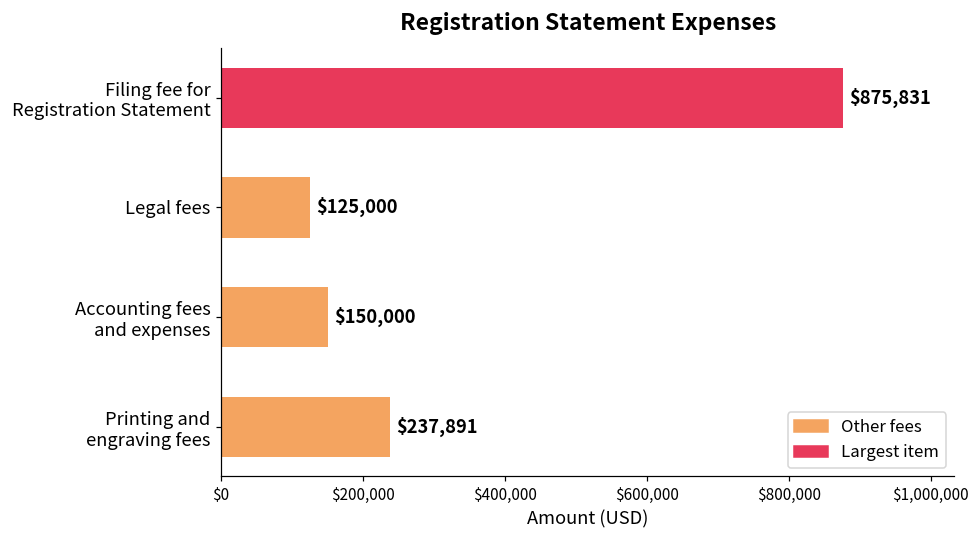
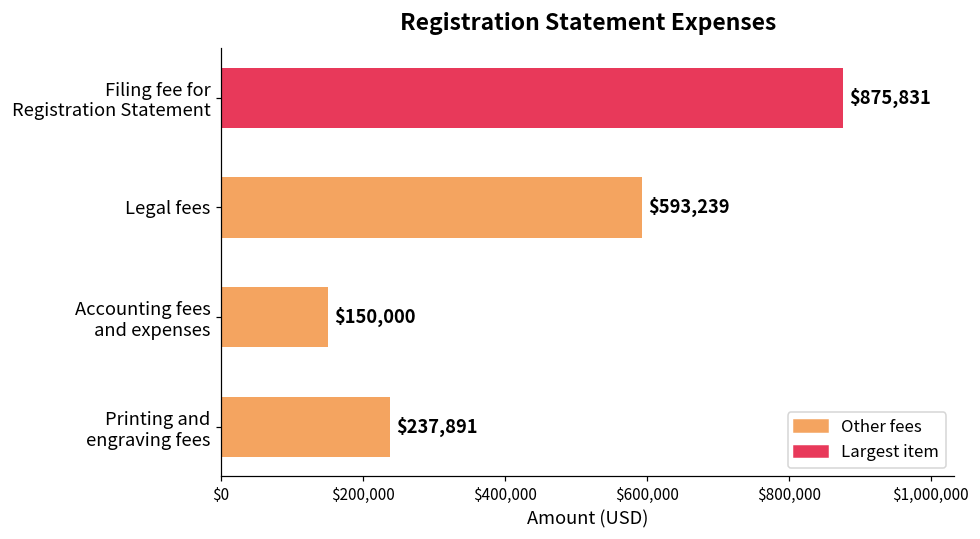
Legal fees: $125,000 -> $593,239
